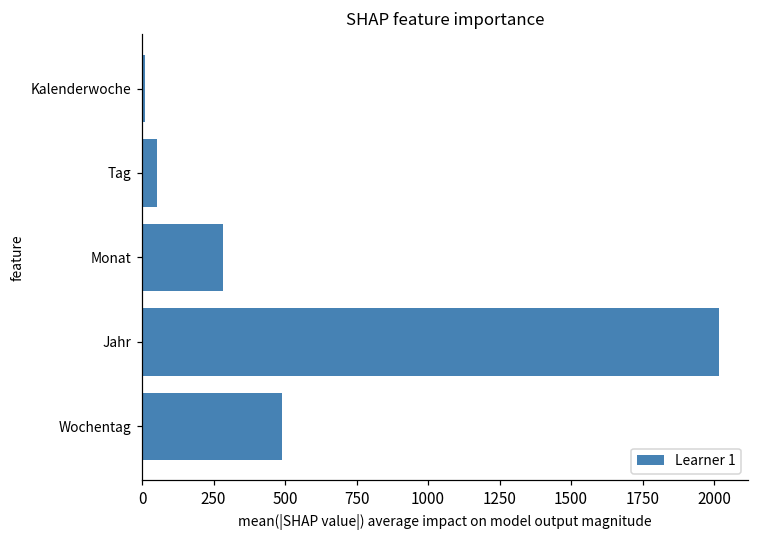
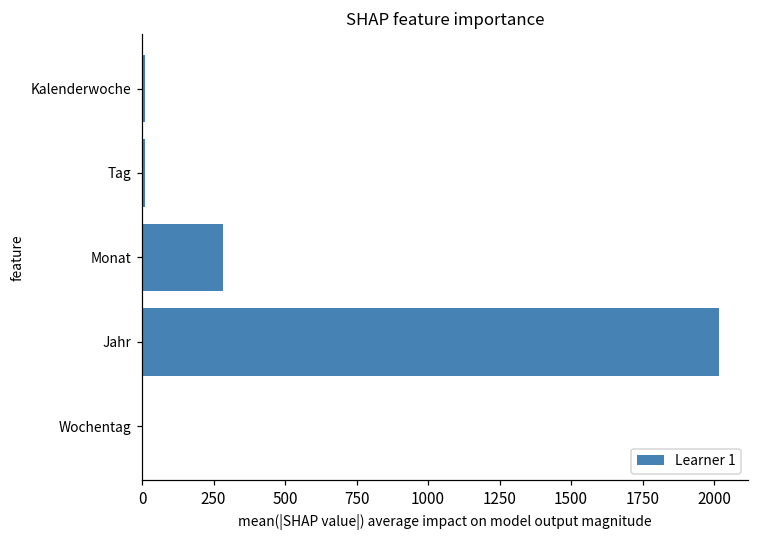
Tag: 50 -> 10
Wochentag: 490 -> 0
